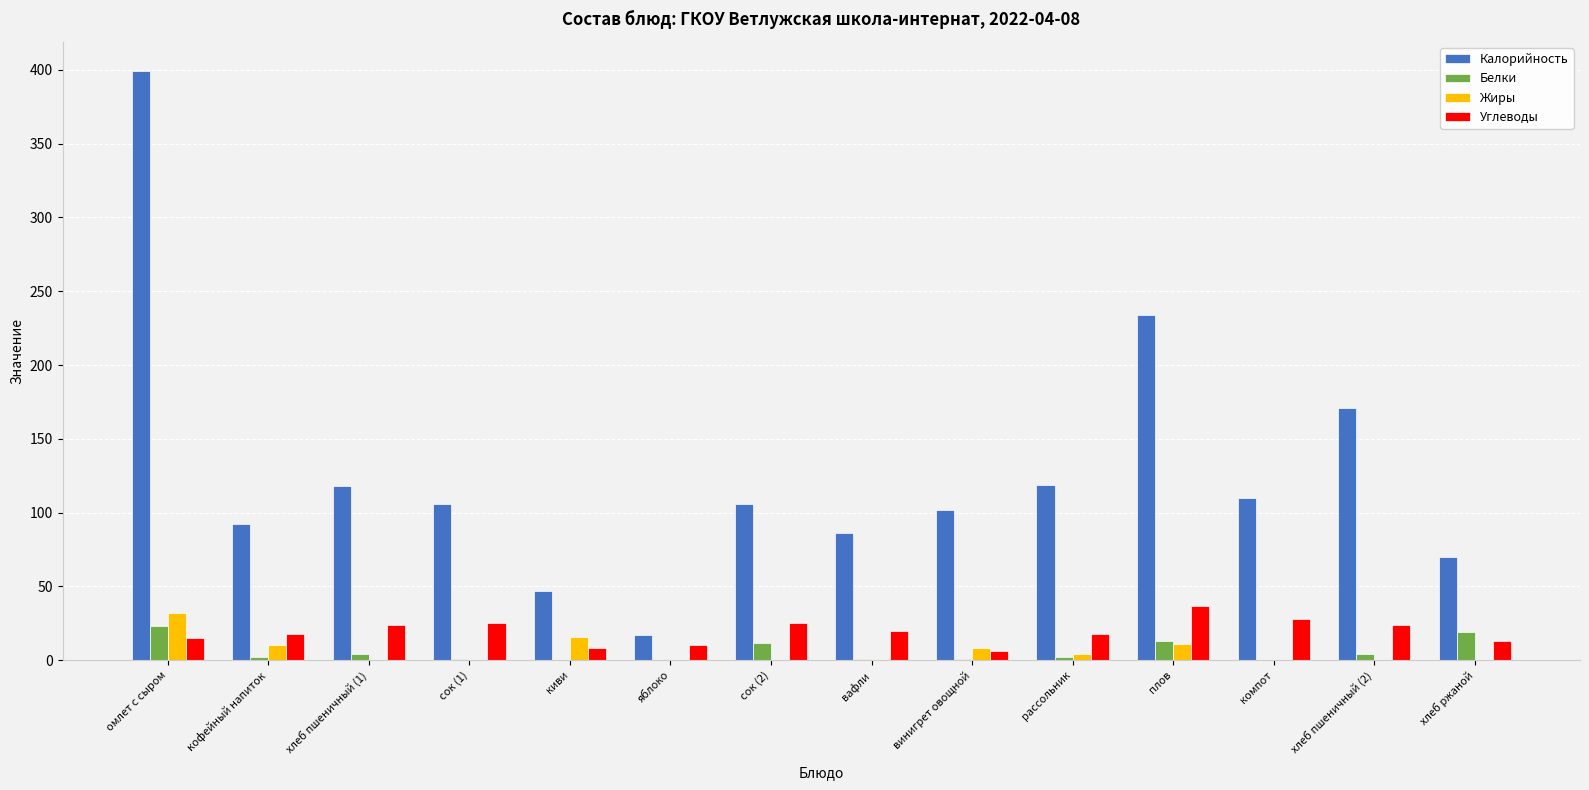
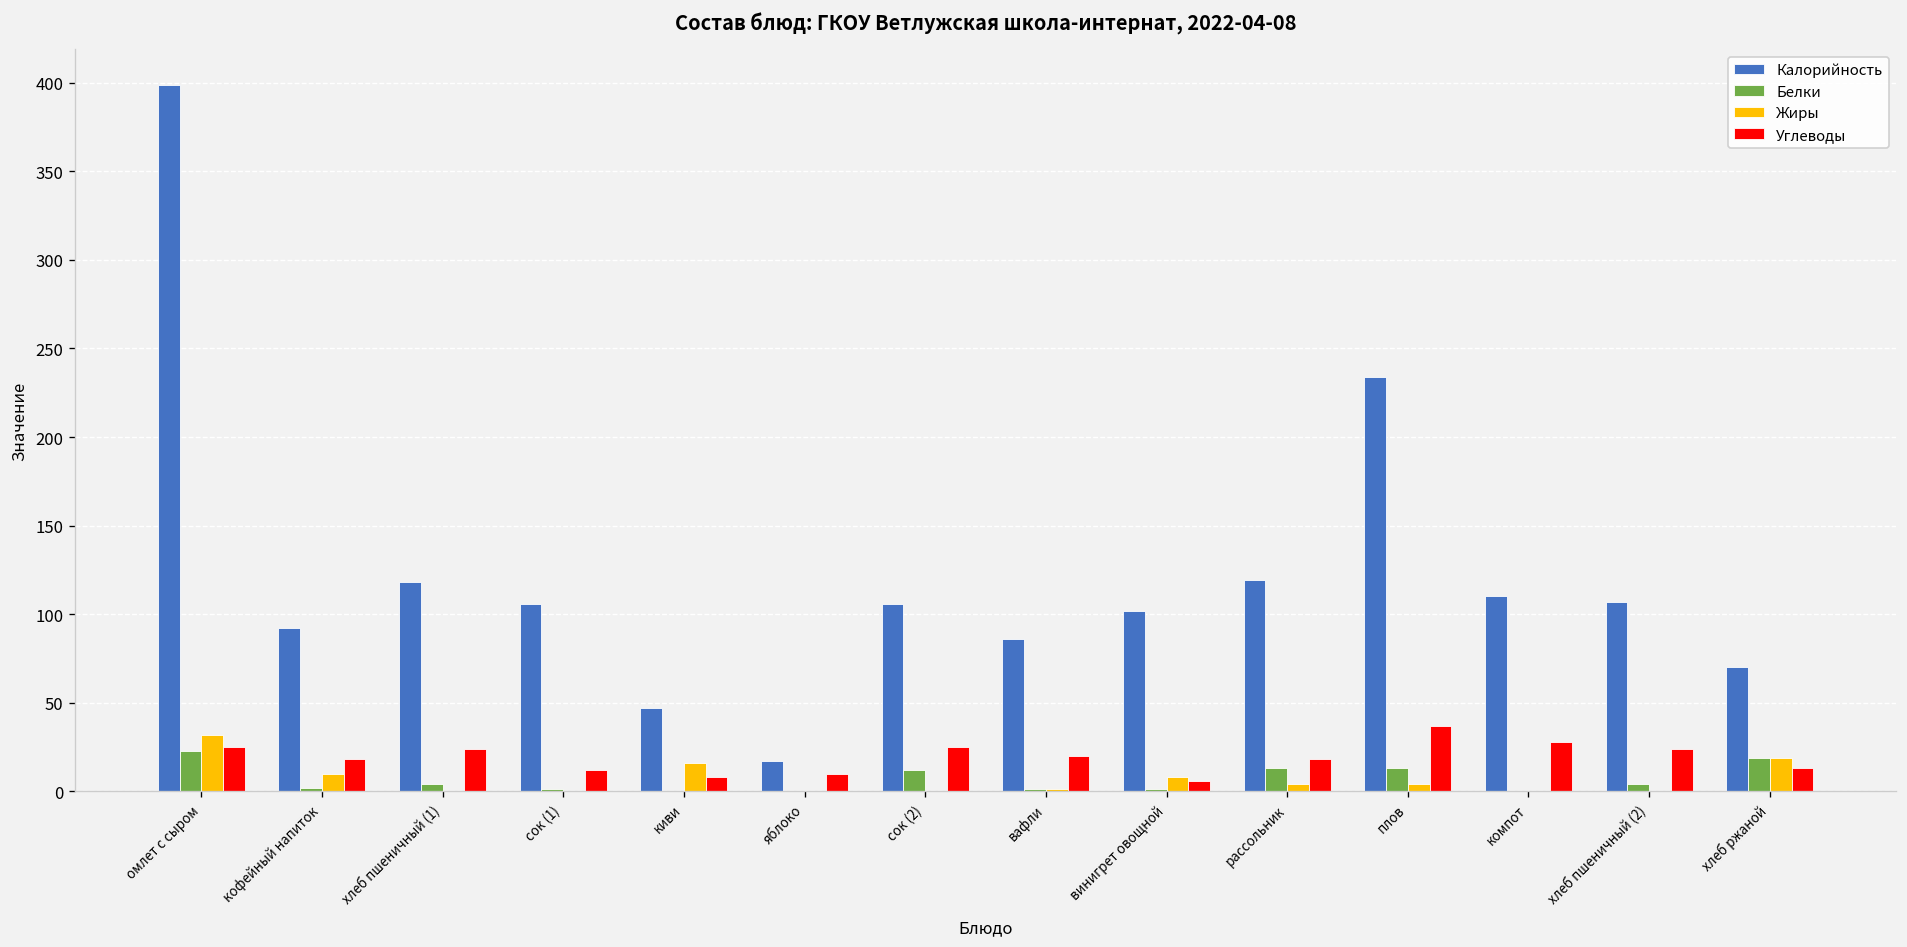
Углеводы, омлет с сыром: 15 -> 25
Углеводы, сок (1): 25 -> 12
Белки, рассольник: 2 -> 13
Жиры, плов: 11 -> 4
Калорийность, хлеб пшеничный (2): 171 -> 107
Жиры, хлеб ржаной: 0 -> 19
